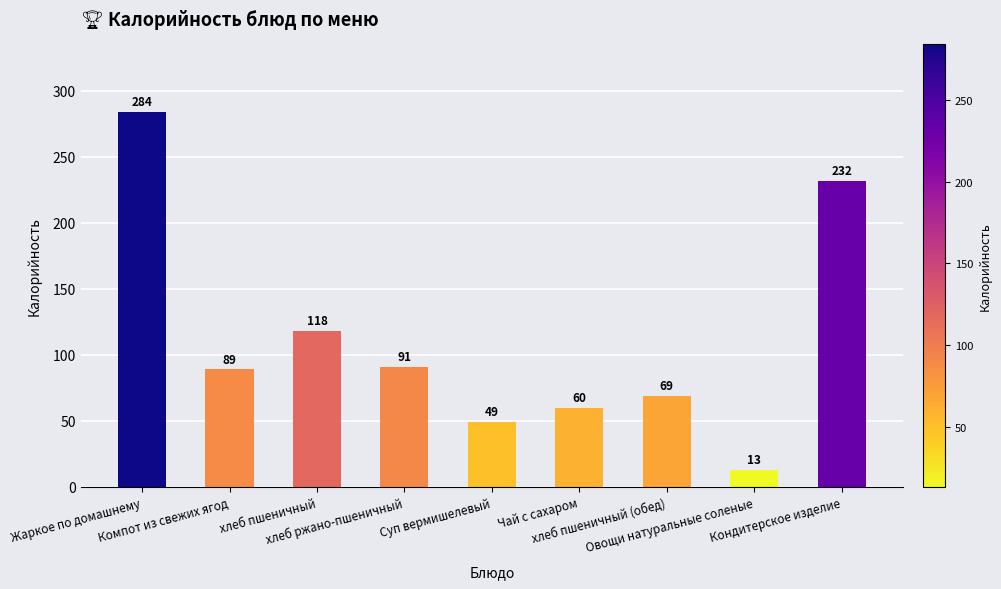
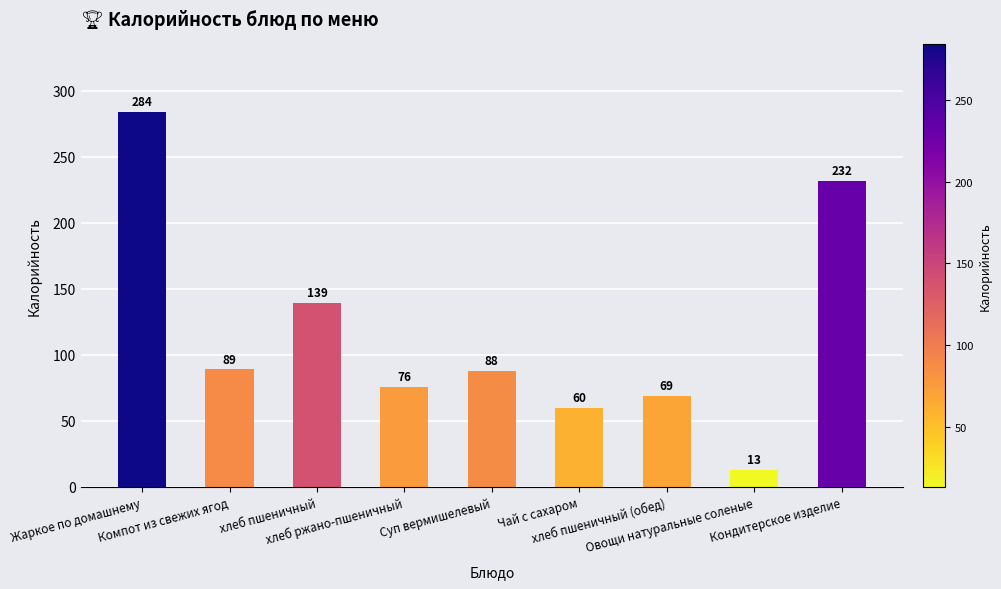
хлеб пшеничный: 118 -> 139
хлеб ржано-пшеничный: 91 -> 76
Суп вермишелевый: 49 -> 88
